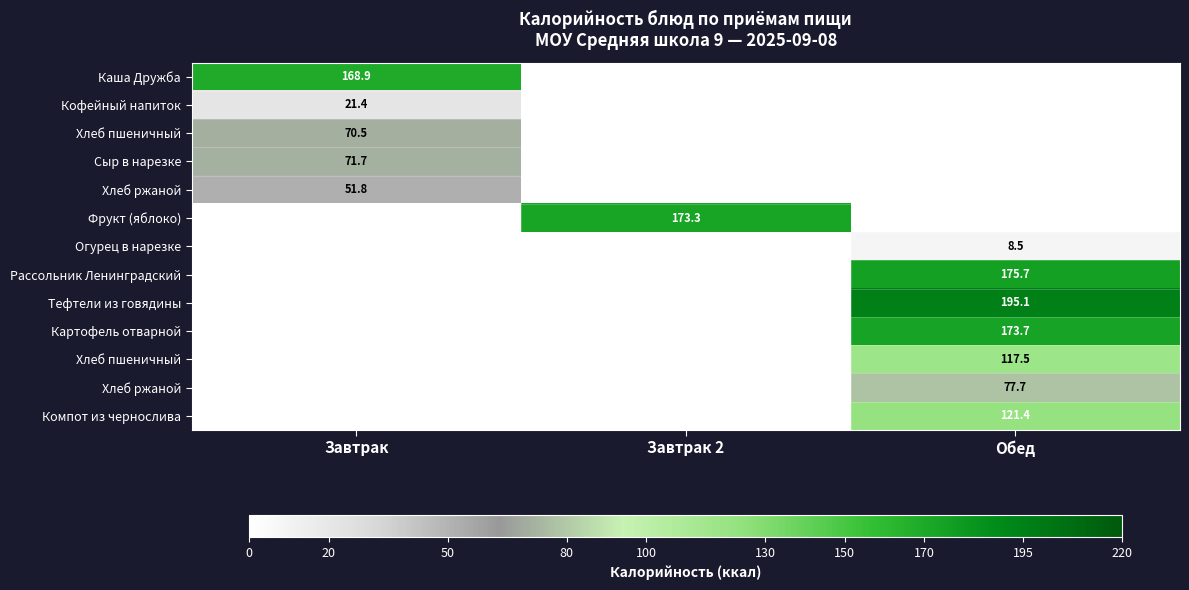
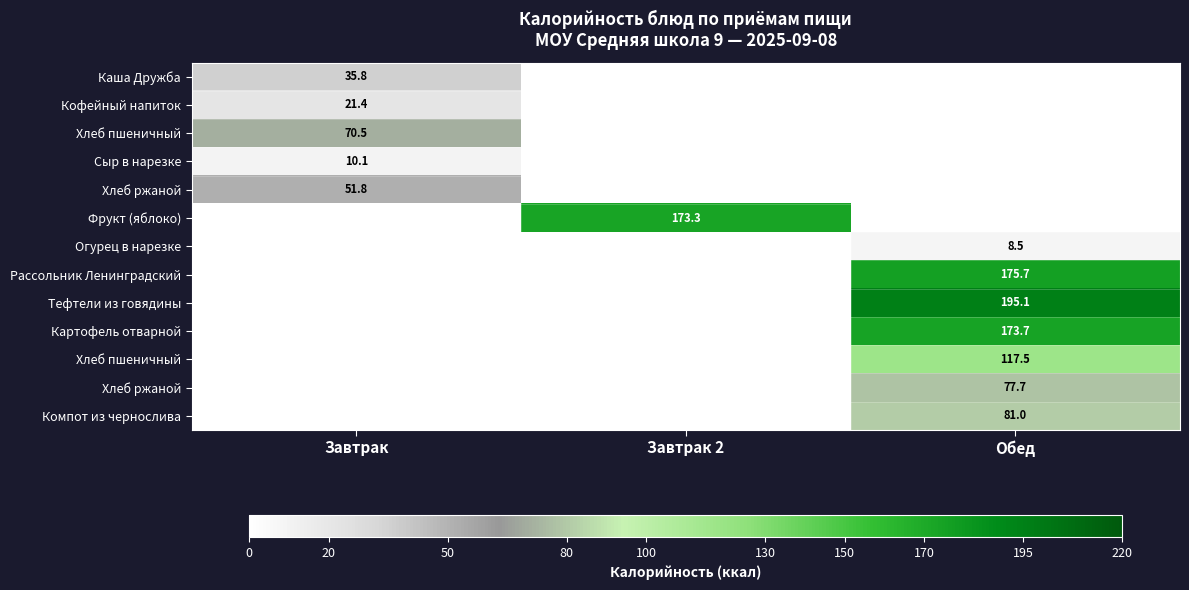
Каша Дружба, Завтрак: 168.9 -> 35.8
Сыр в нарезке, Завтрак: 71.7 -> 10.1
Компот из чернослива, Обед: 121.4 -> 81.0
